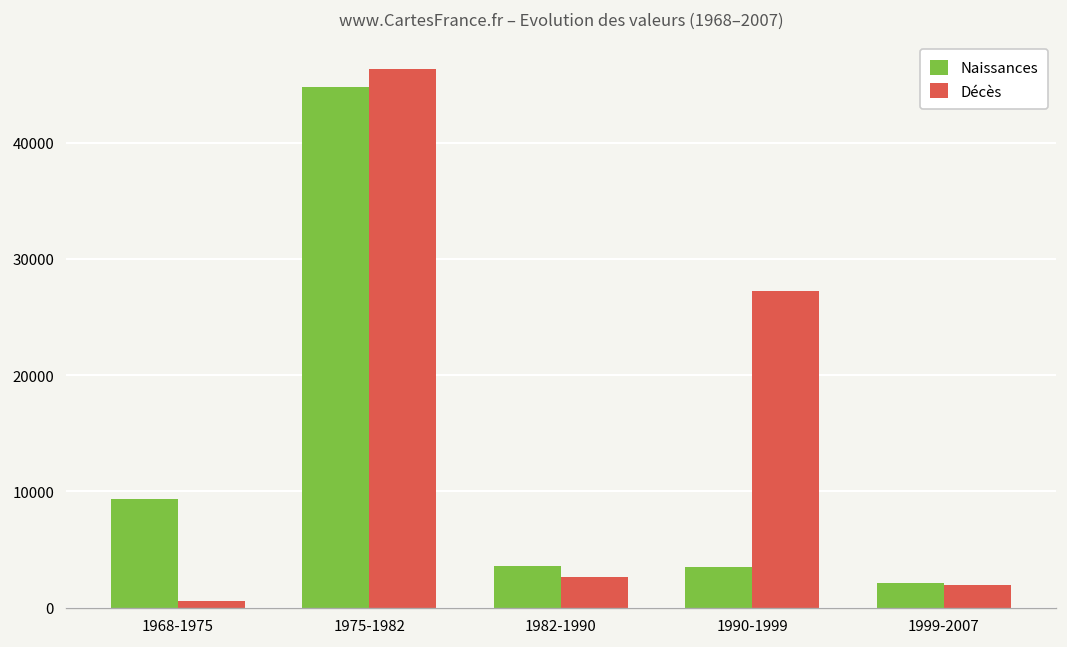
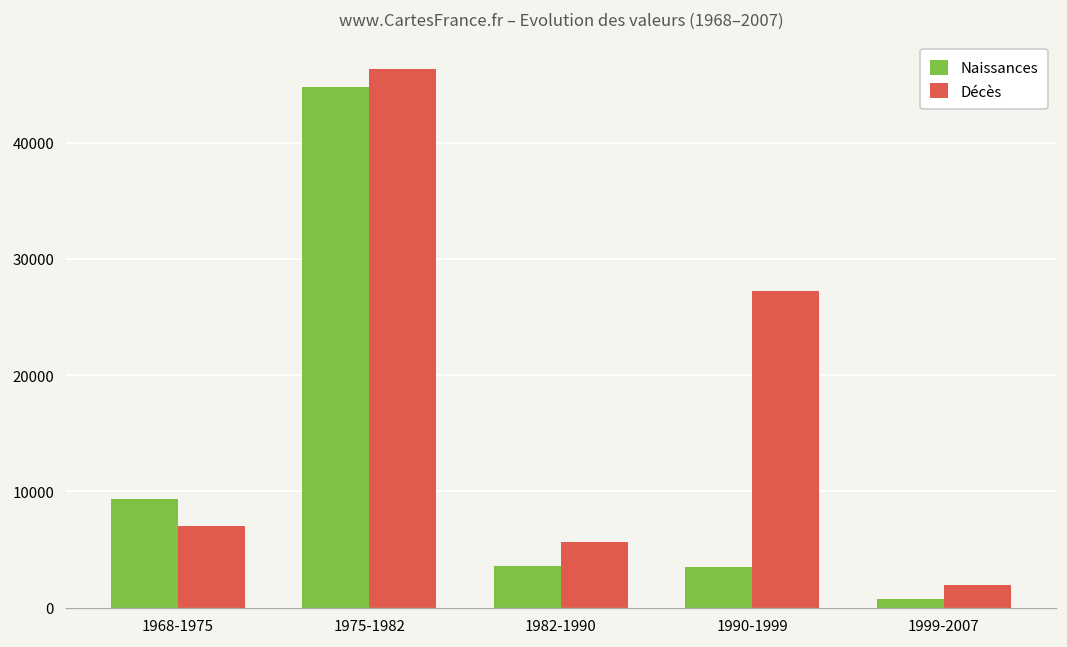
Décès, 1968-1975: 1000 -> 7000
Décès, 1982-1990: 3000 -> 6000
Naissances, 1999-2007: 2000 -> 1000
